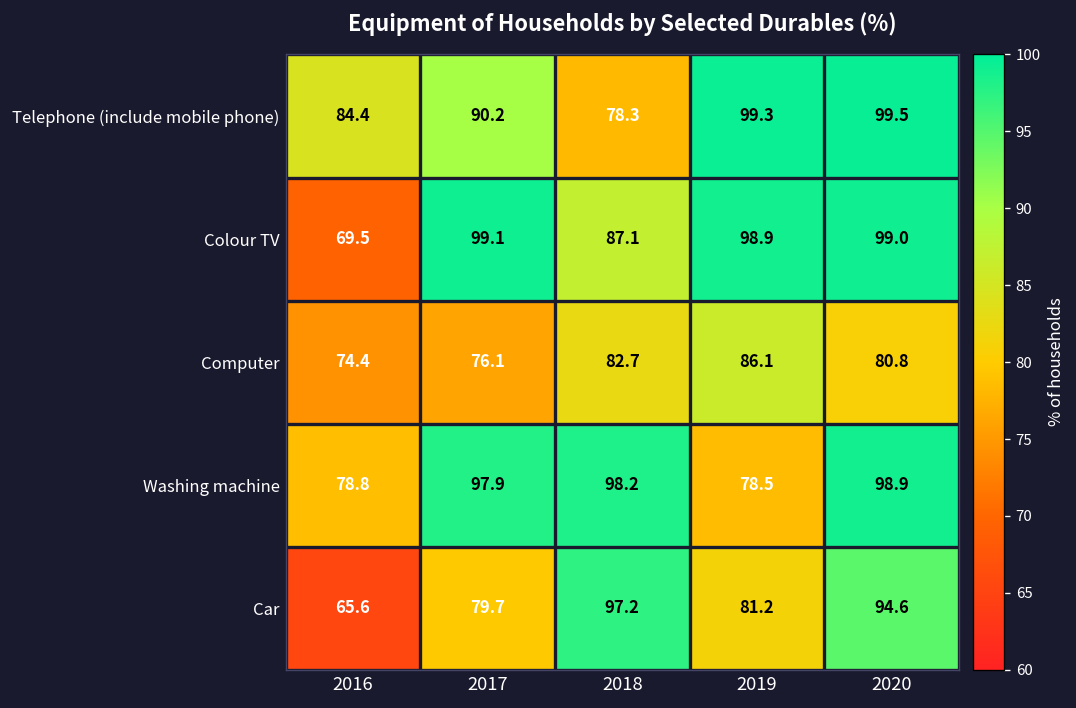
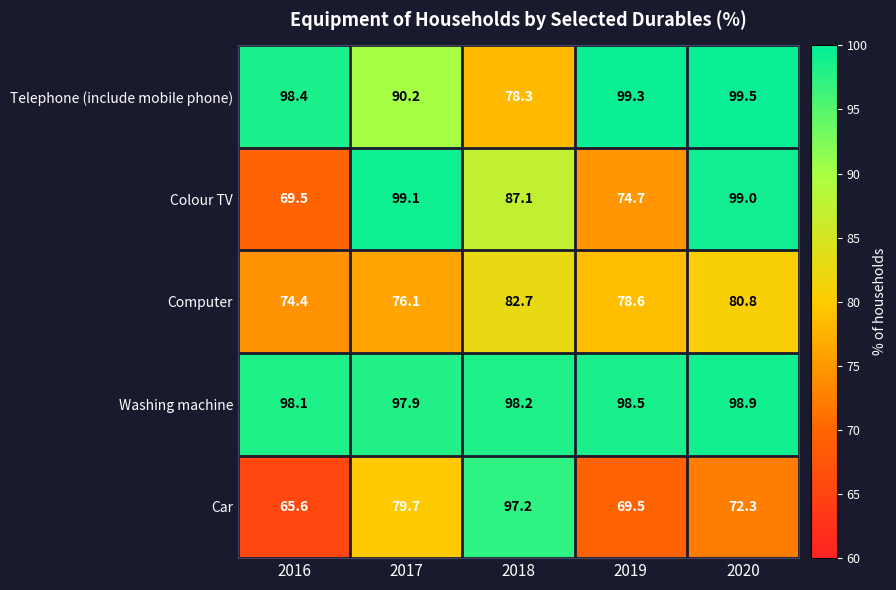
Telephone (include mobile phone), 2016: 84.4 -> 98.4
Colour TV, 2019: 98.9 -> 74.7
Computer, 2019: 86.1 -> 78.6
Washing machine, 2016: 78.8 -> 98.1
Washing machine, 2019: 78.5 -> 98.5
Car, 2019: 81.2 -> 69.5
Car, 2020: 94.6 -> 72.3
